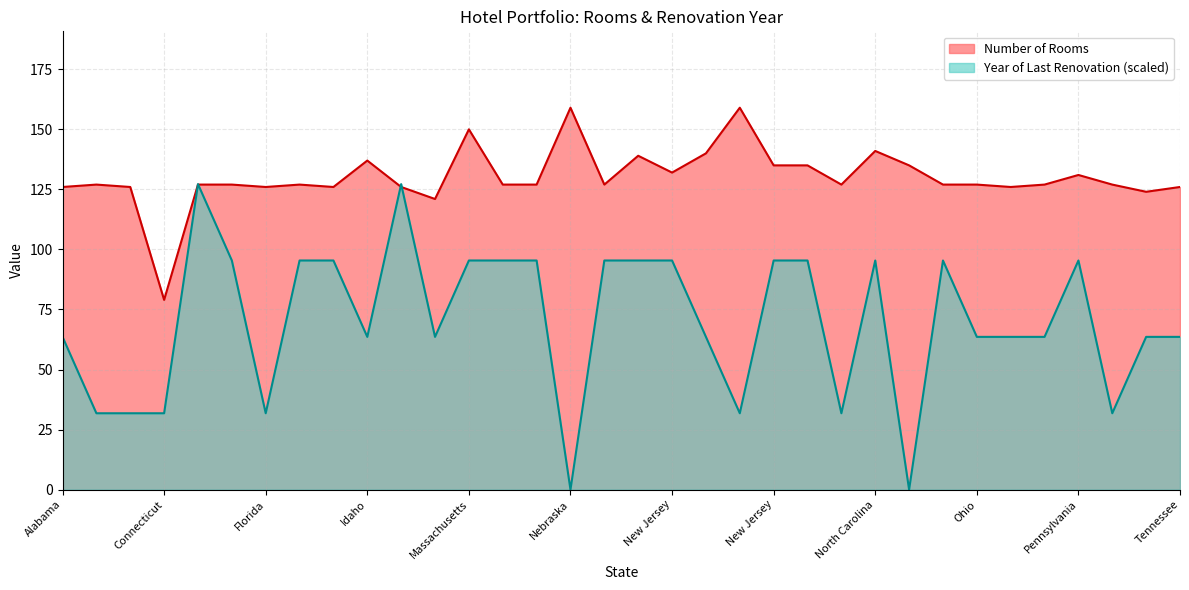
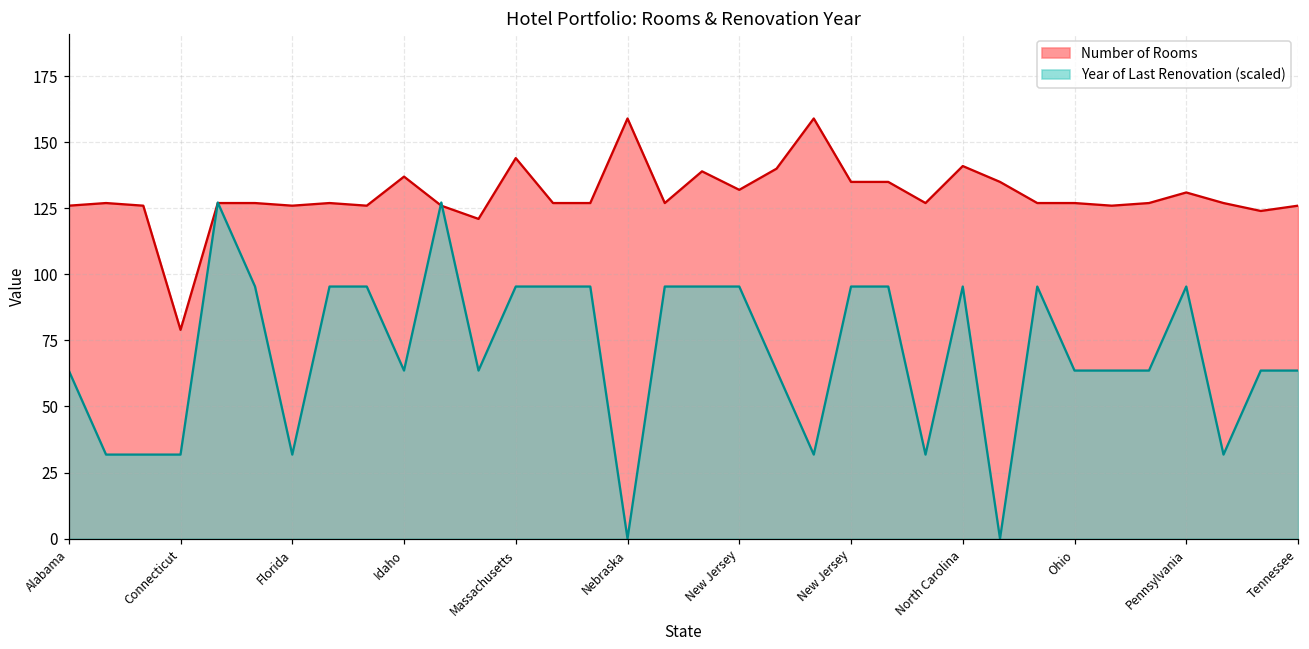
Number of Rooms, Massachusetts: 150 -> 144
